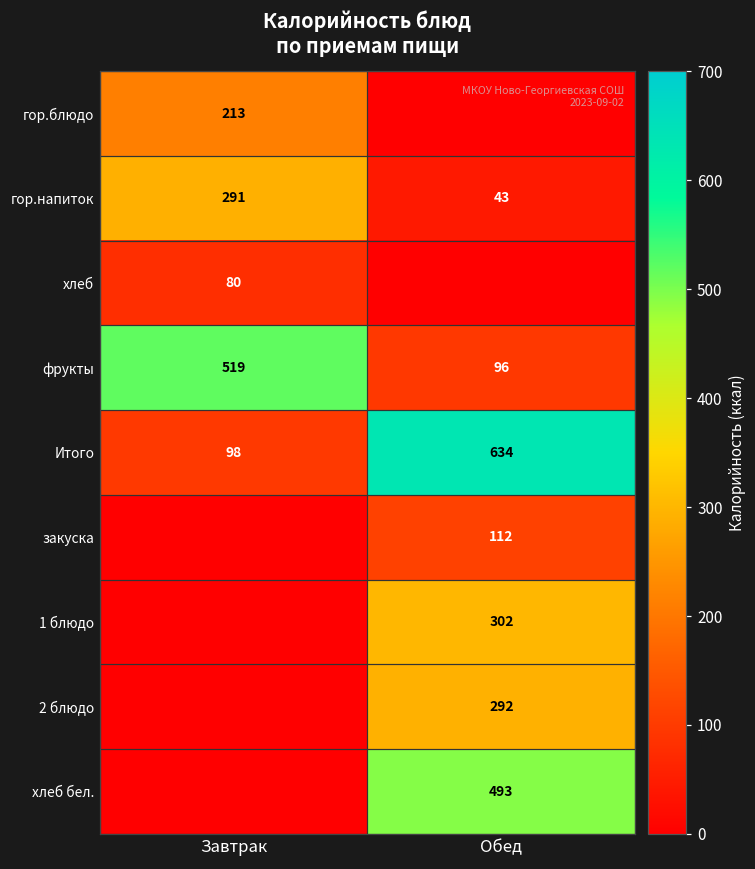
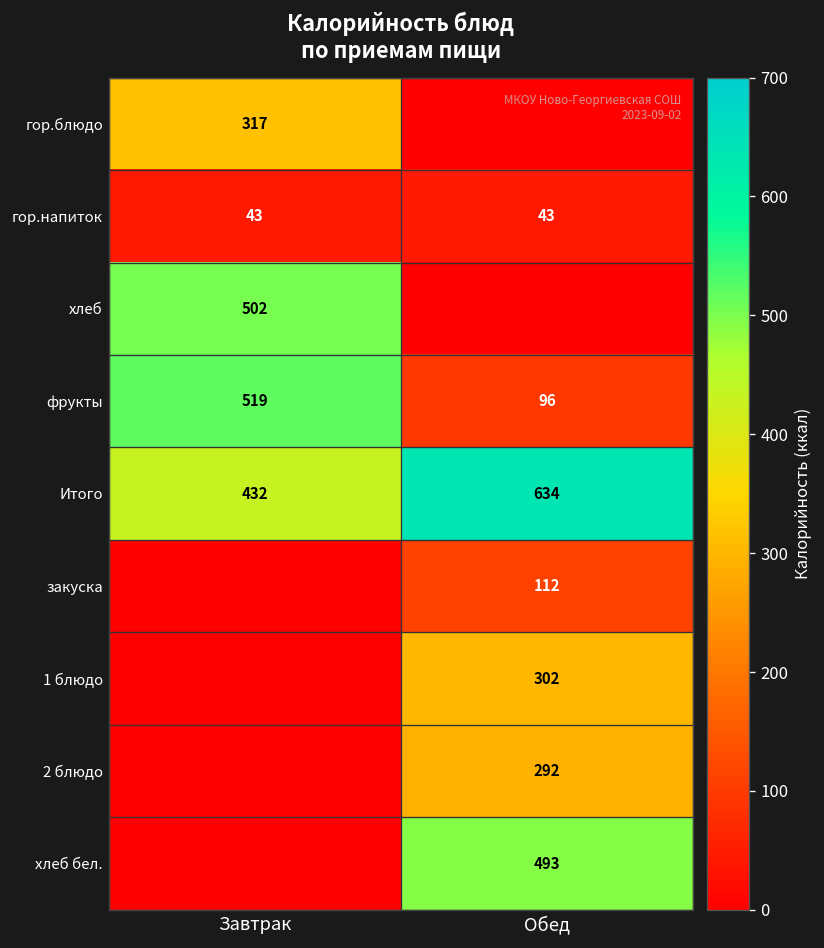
гор.блюдо, Завтрак: 213 -> 317
гор.напиток, Завтрак: 291 -> 43
хлеб, Завтрак: 80 -> 502
Итого, Завтрак: 98 -> 432
